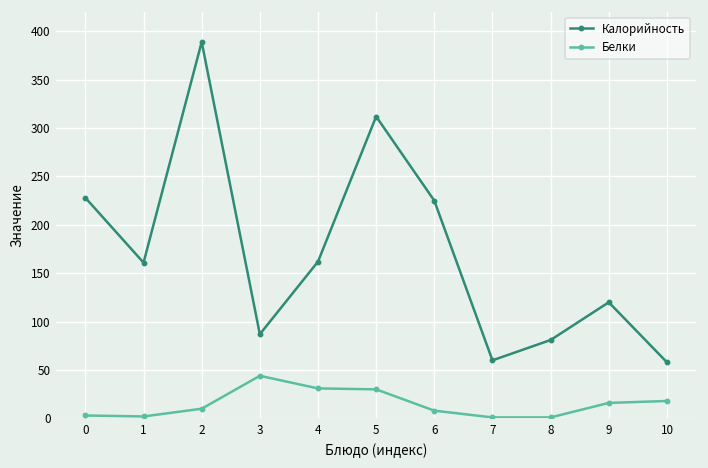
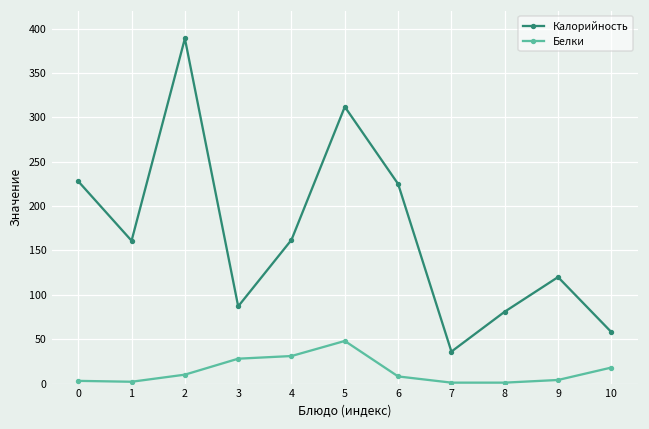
Белки, 3: 40 -> 30
Белки, 5: 30 -> 50
Калорийность, 7: 60 -> 40
Белки, 9: 20 -> 0
